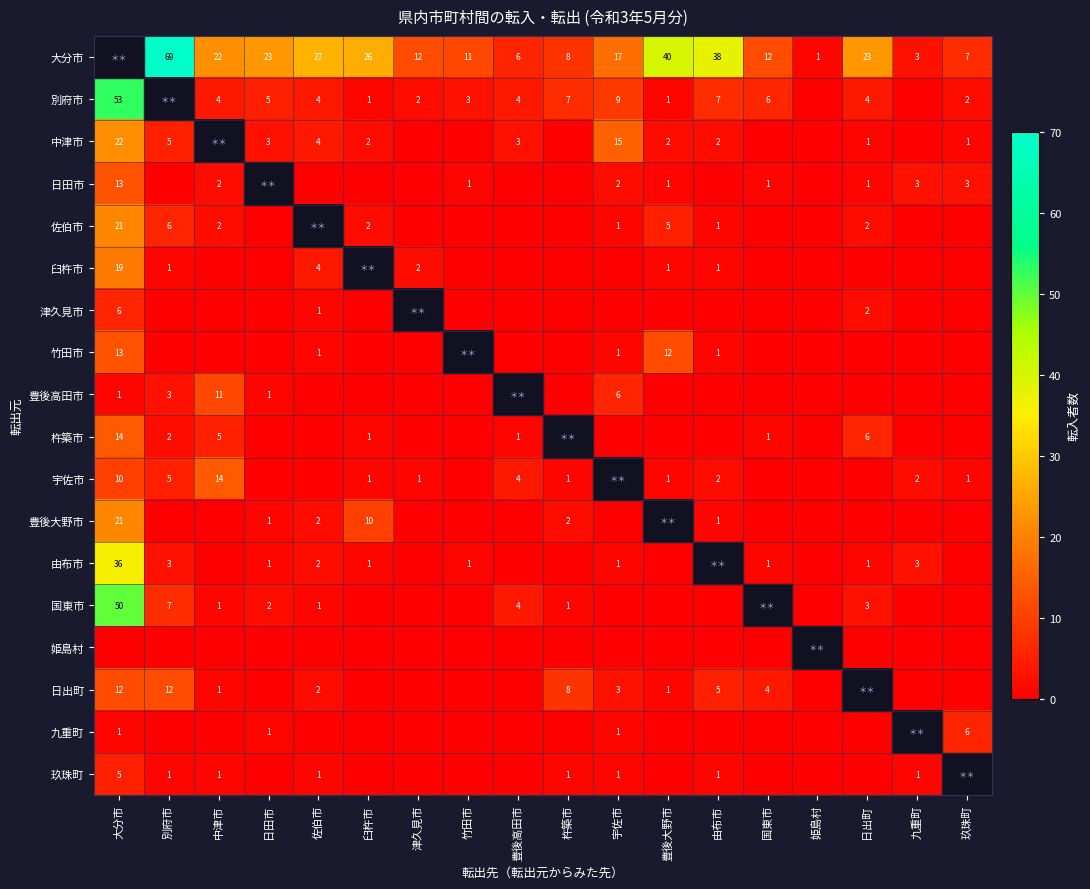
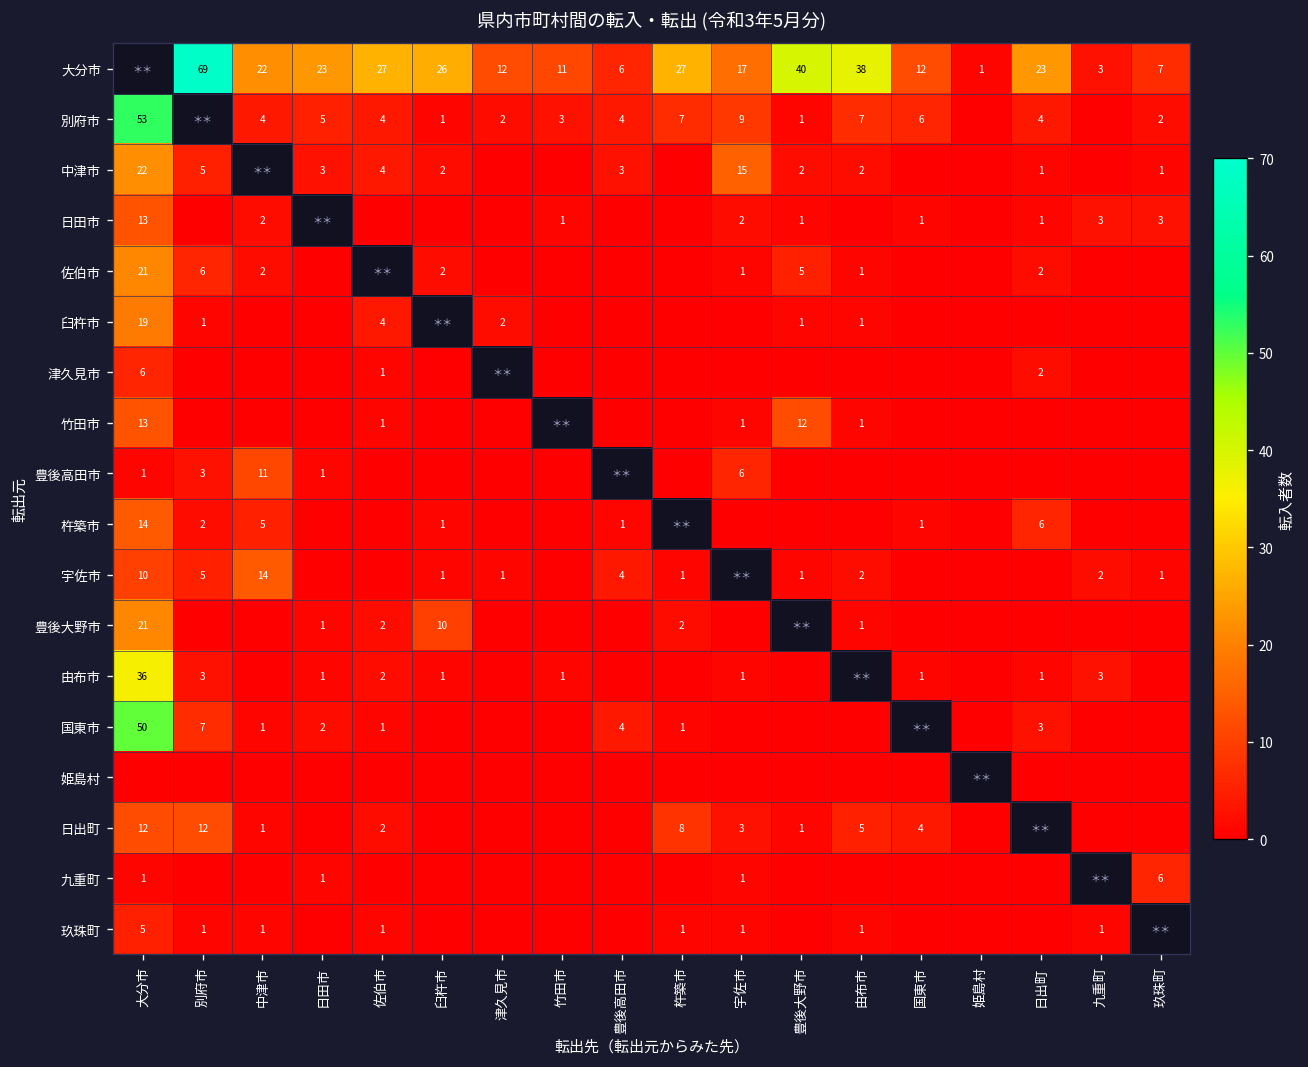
大分市, 杵築市: 8 -> 27
